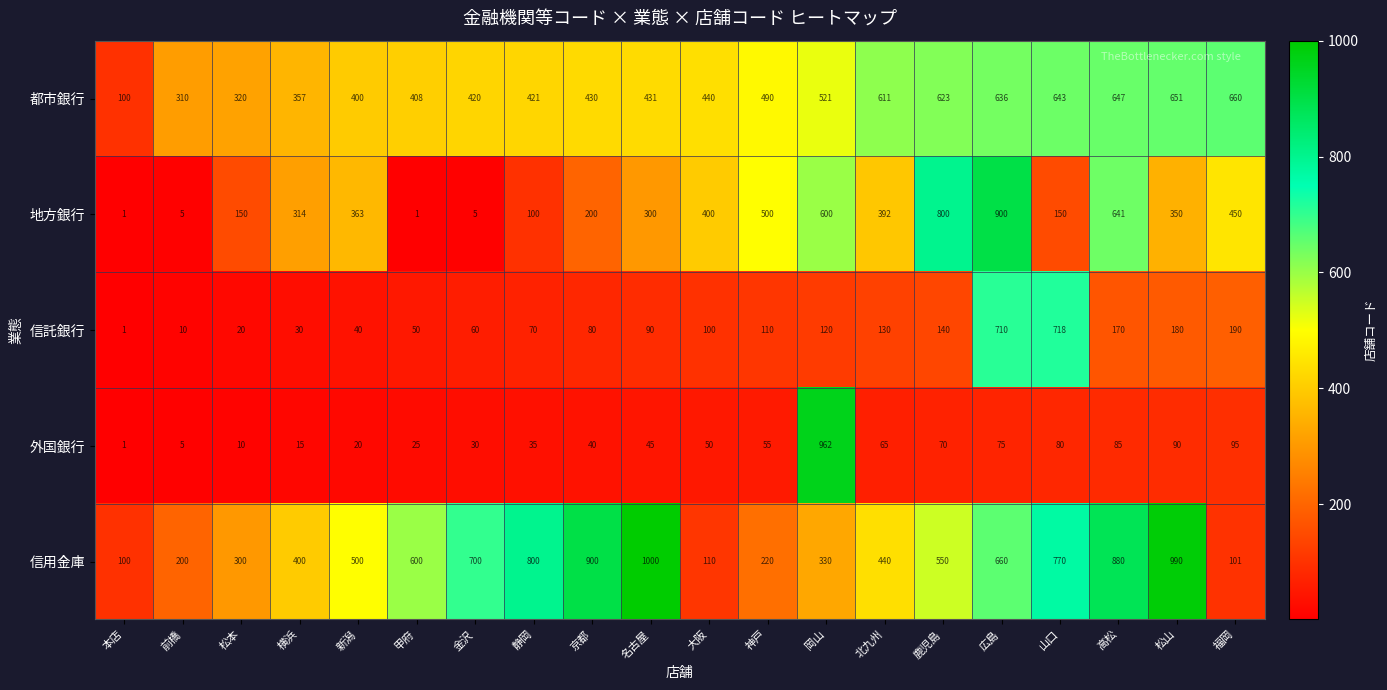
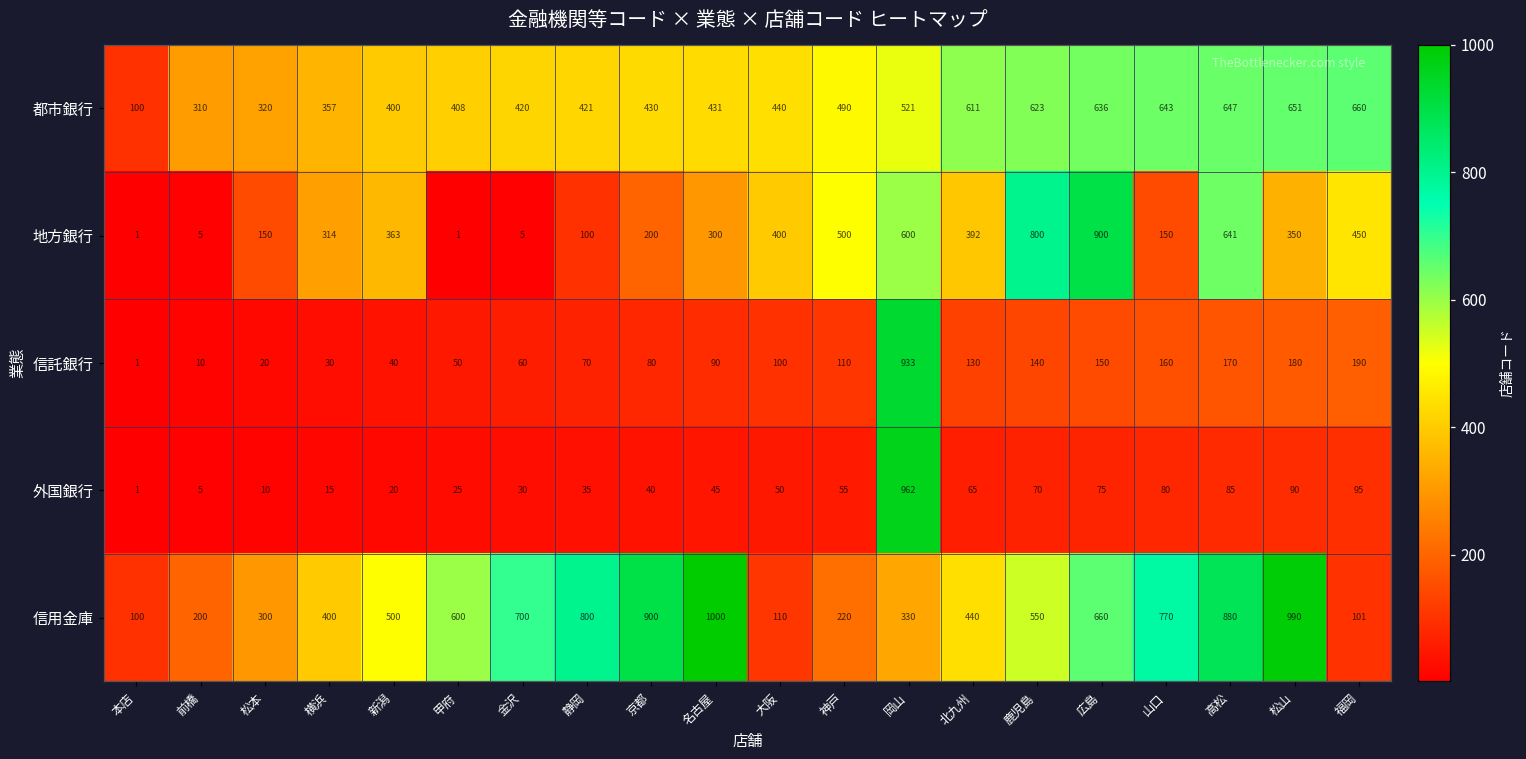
信託銀行, 岡山: 120 -> 933
信託銀行, 広島: 710 -> 150
信託銀行, 山口: 718 -> 160
